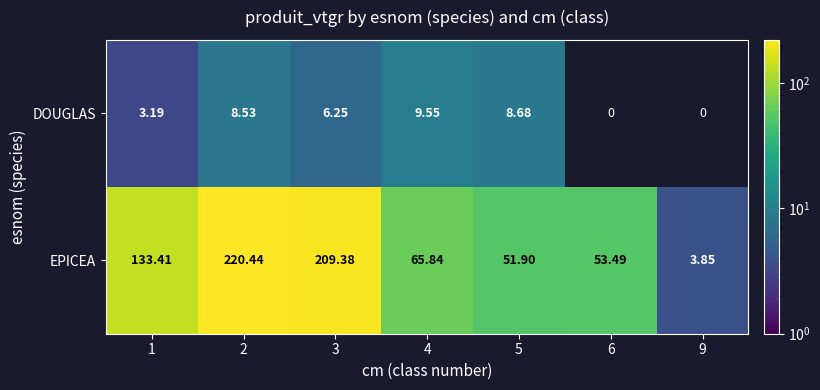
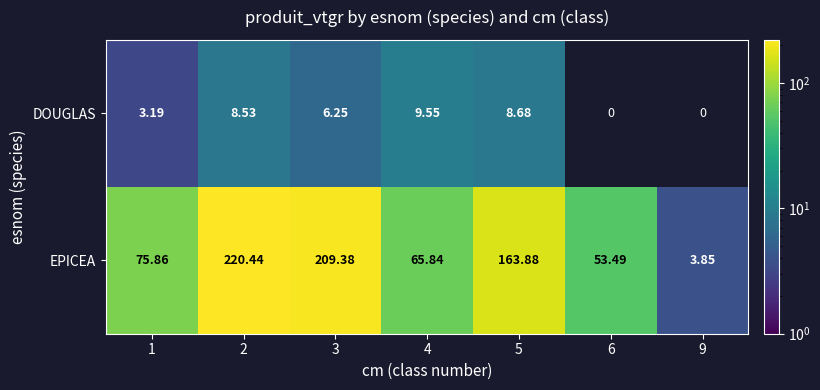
EPICEA, 1: 133.41 -> 75.86
EPICEA, 5: 51.90 -> 163.88
